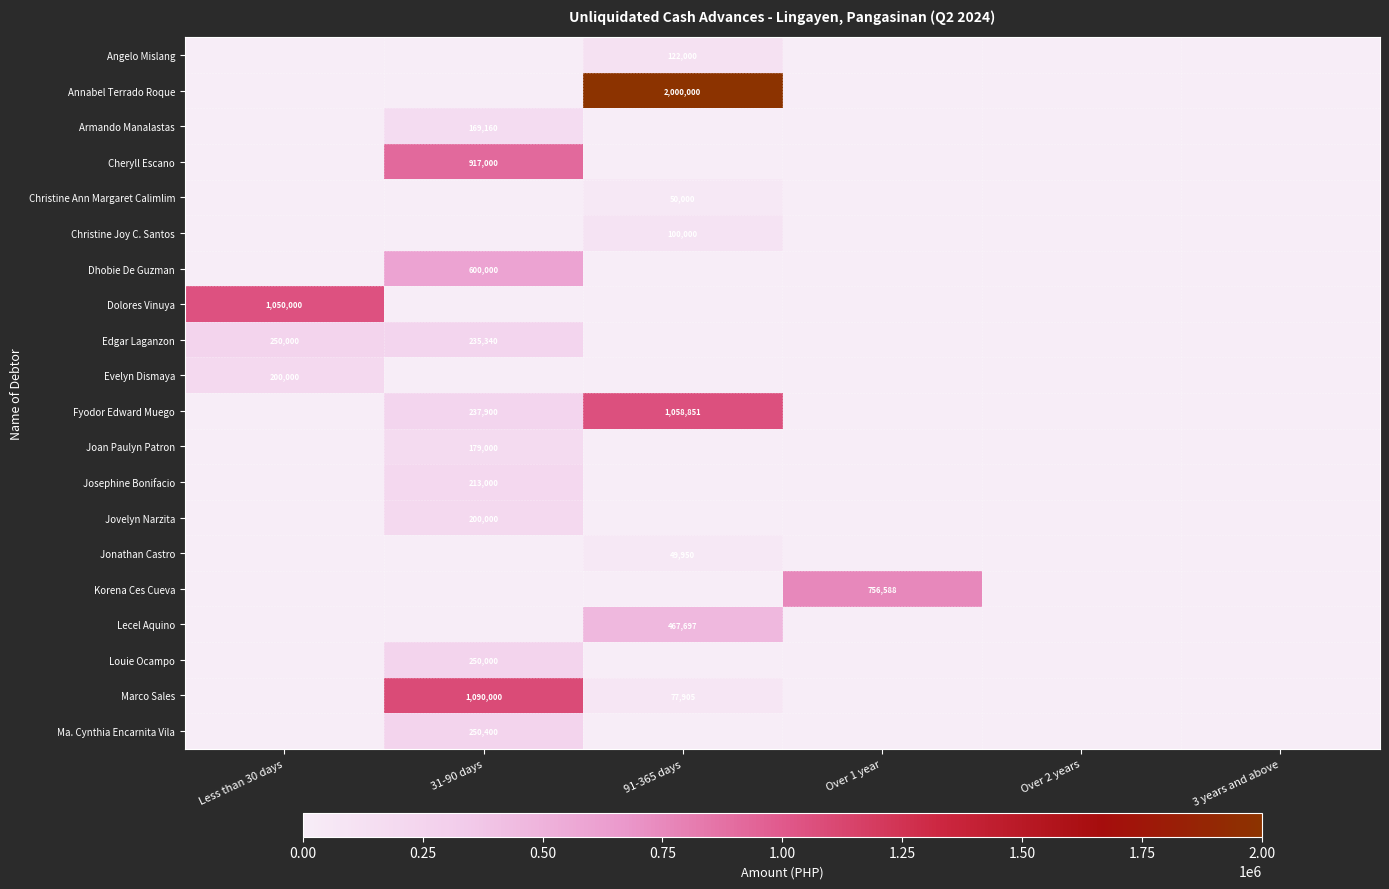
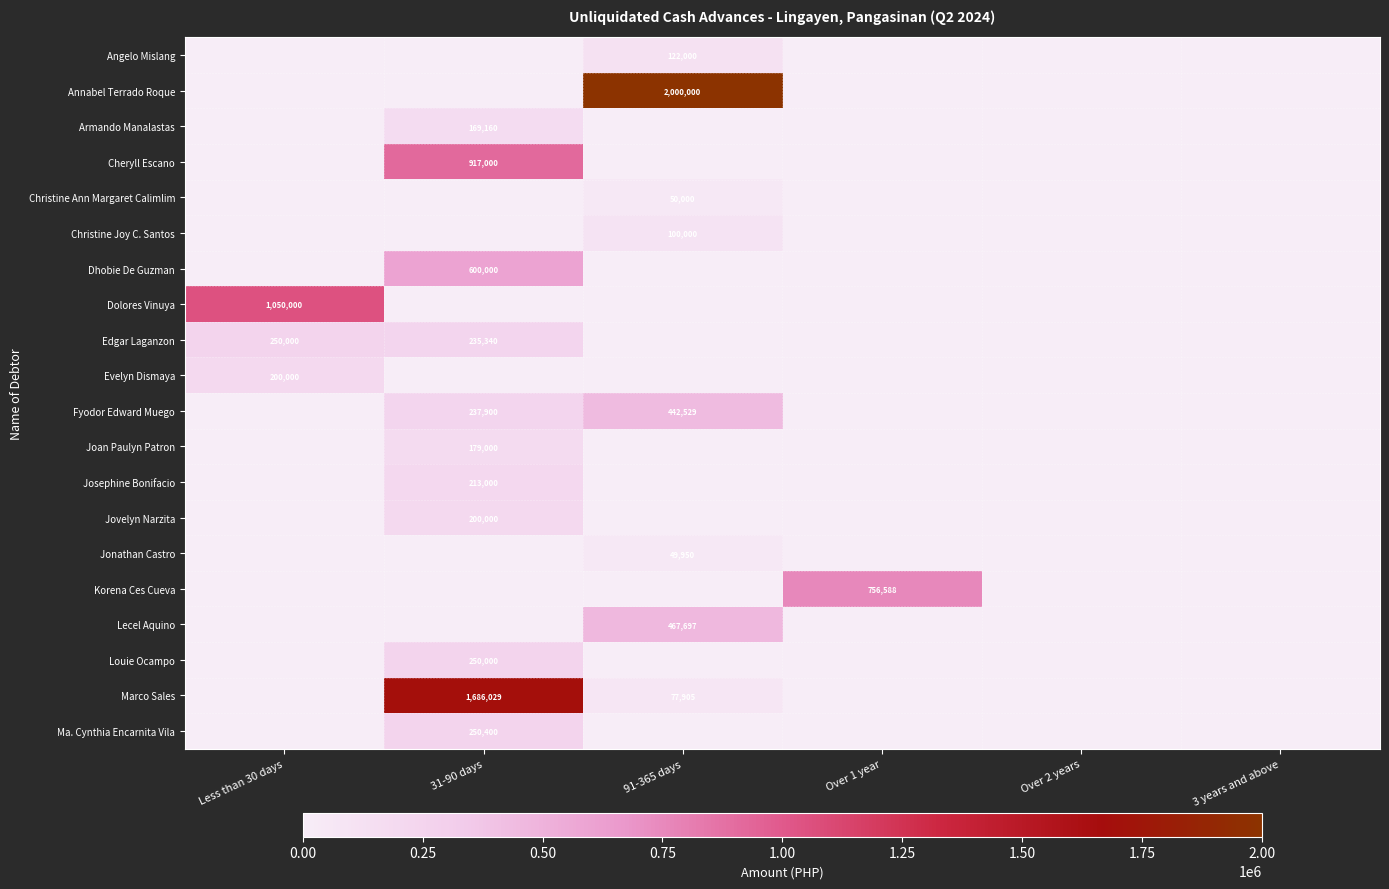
Fyodor Edward Muego, 91-365 days: 1,058,851 -> 442,529
Marco Sales, 31-90 days: 1,090,000 -> 1,686,029
